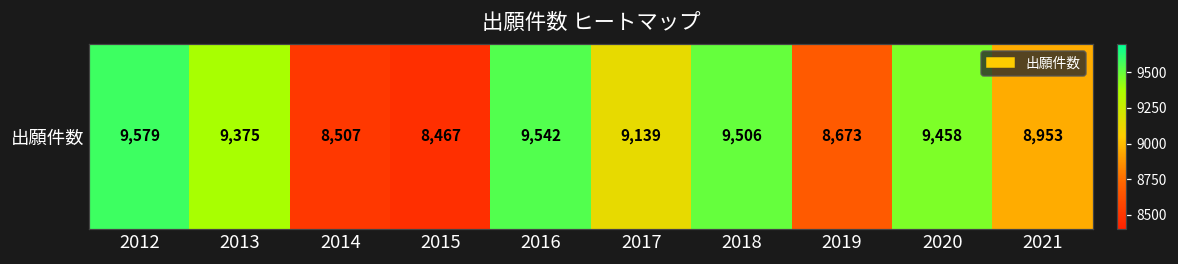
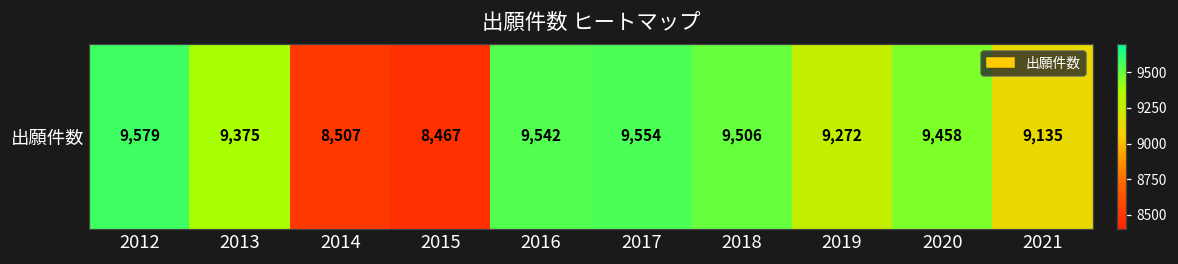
出願件数, 2017: 9,139 -> 9,554
出願件数, 2019: 8,673 -> 9,272
出願件数, 2021: 8,953 -> 9,135
